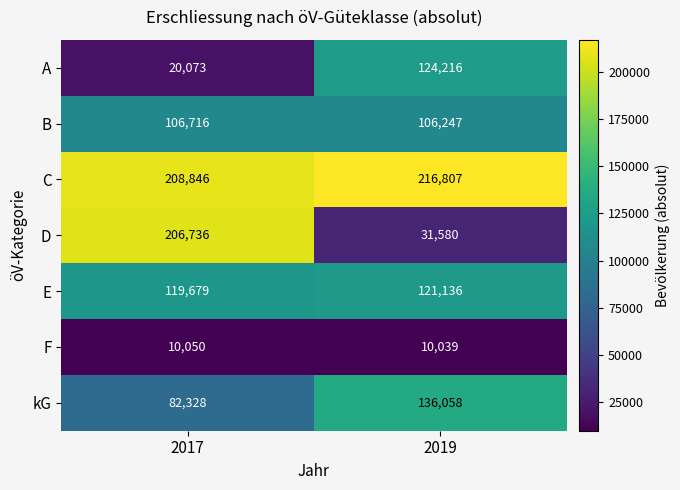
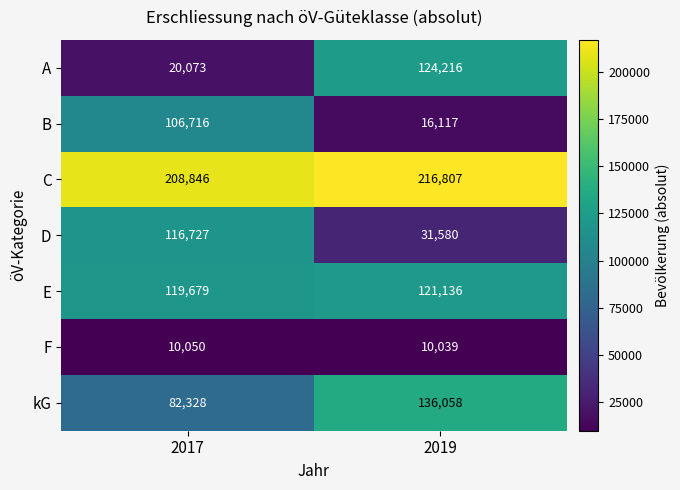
B, 2019: 106,247 -> 16,117
D, 2017: 206,736 -> 116,727
